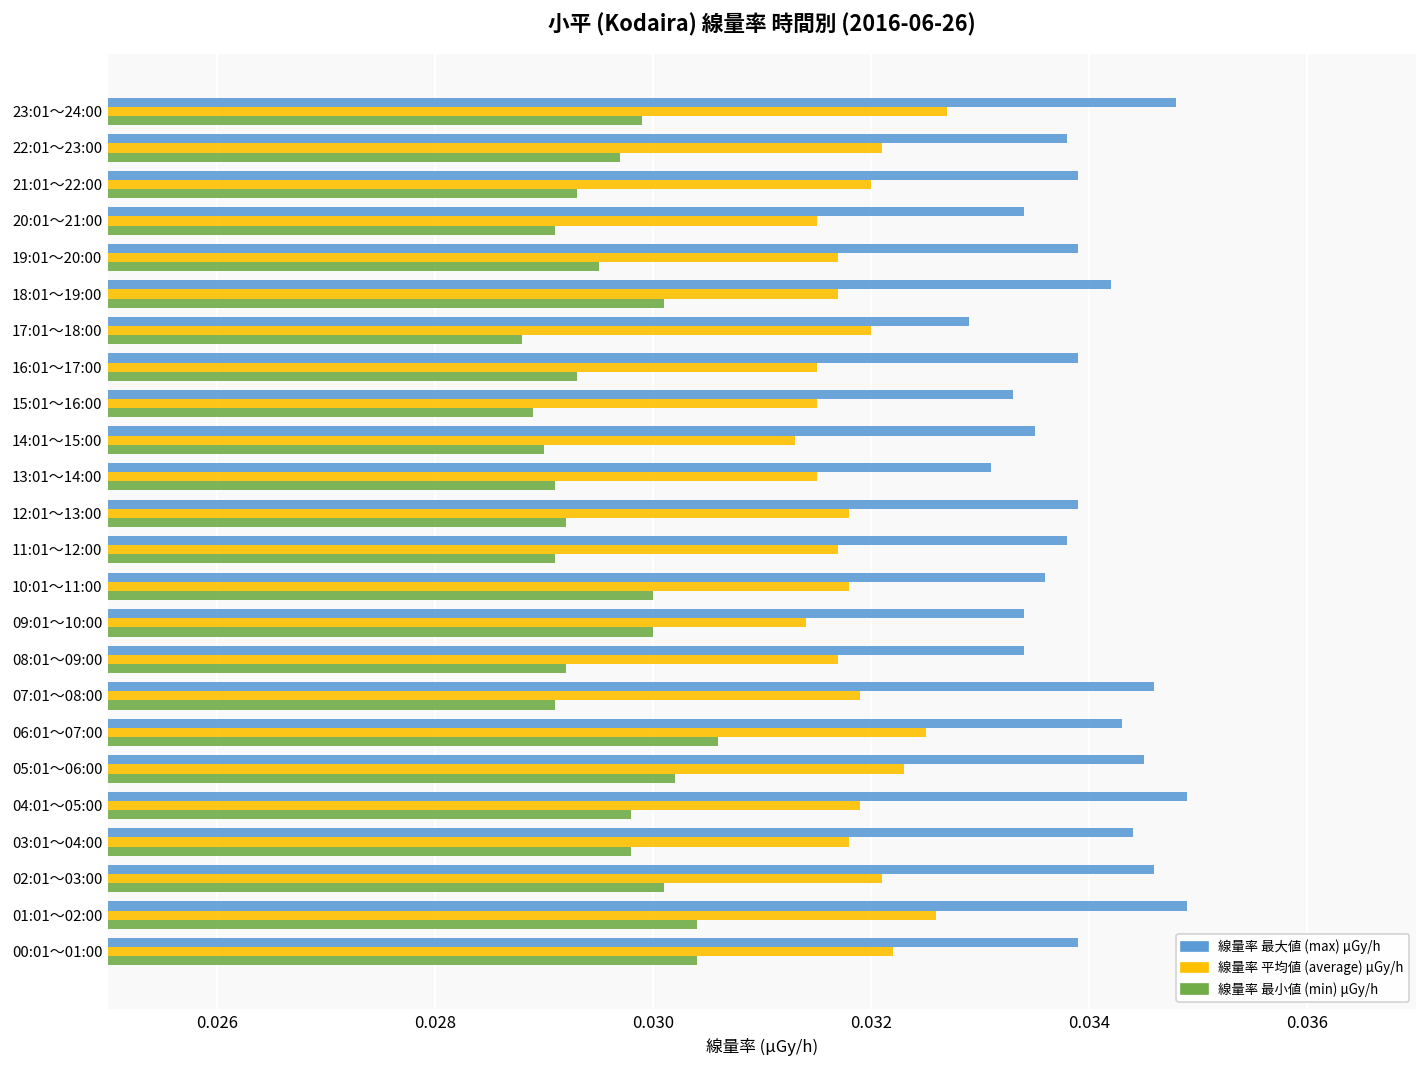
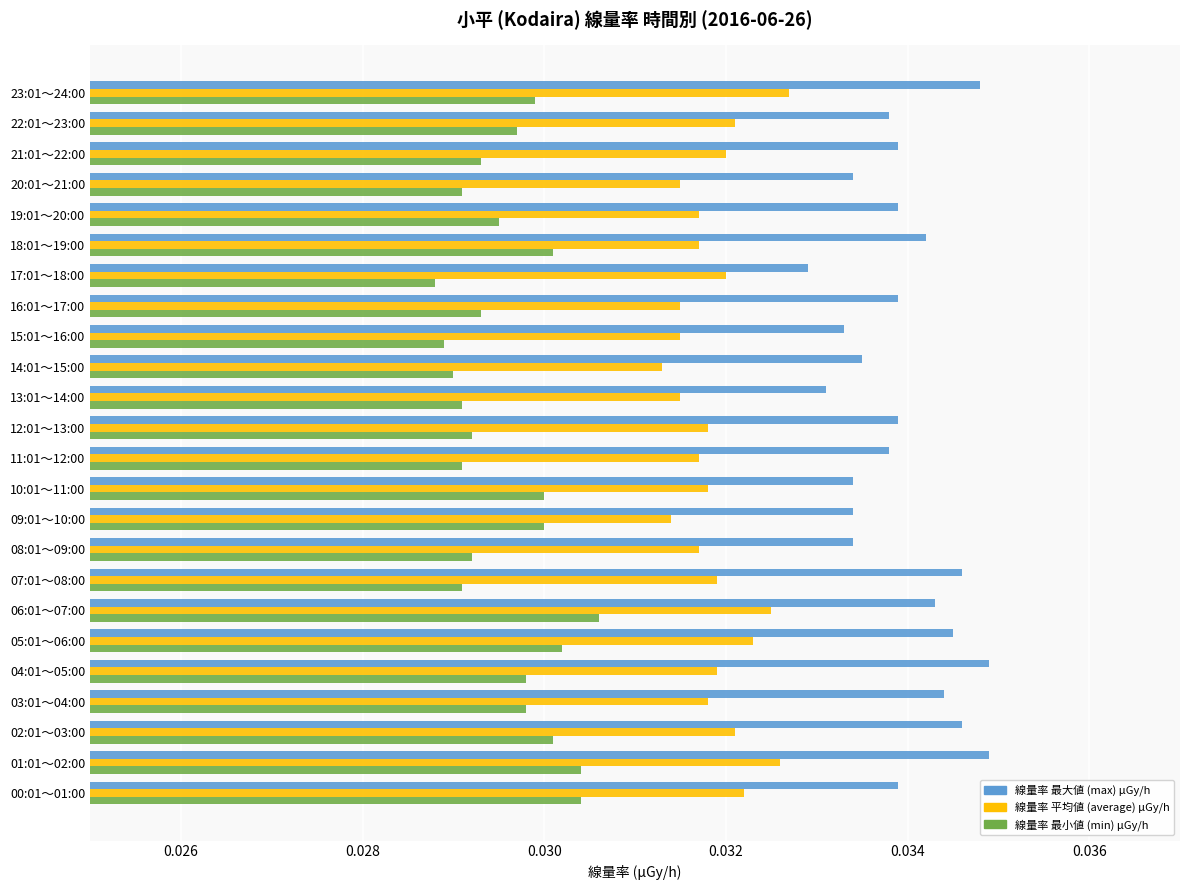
線量率 最大値 (max) μGy/h, 10:01～11:00: 0.0336 -> 0.0334
